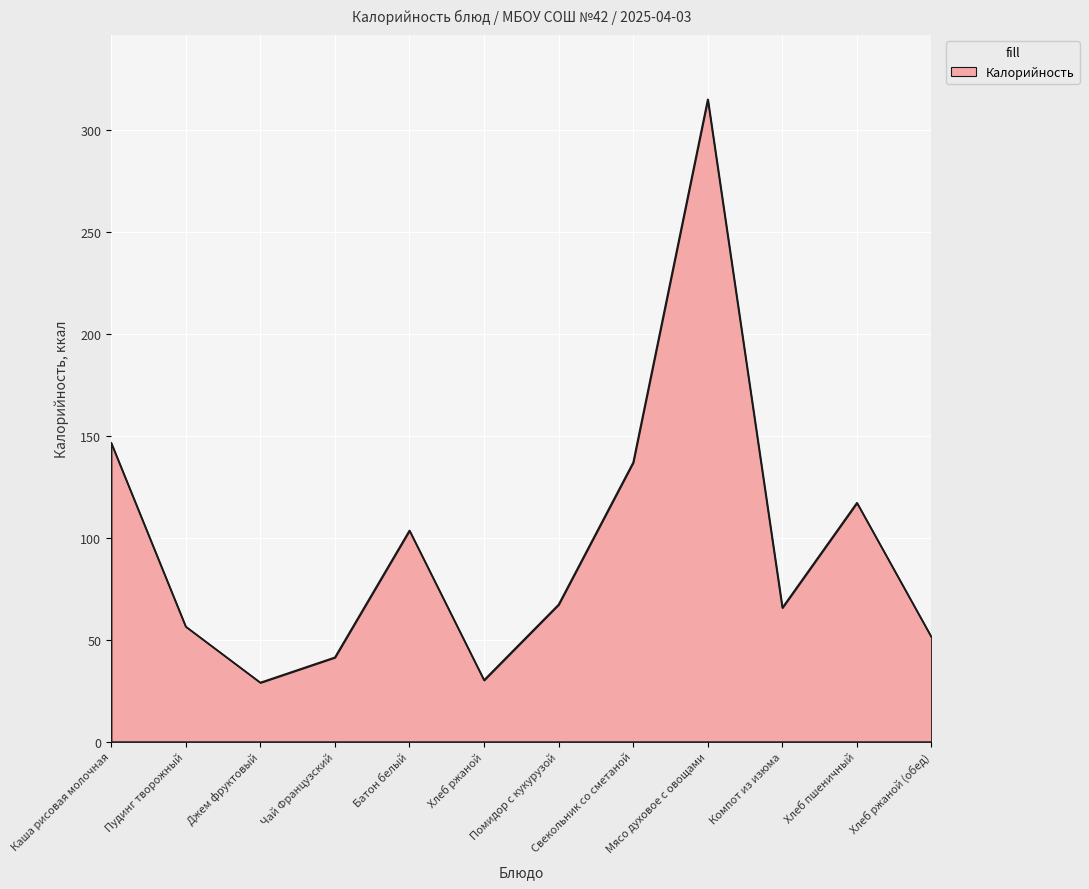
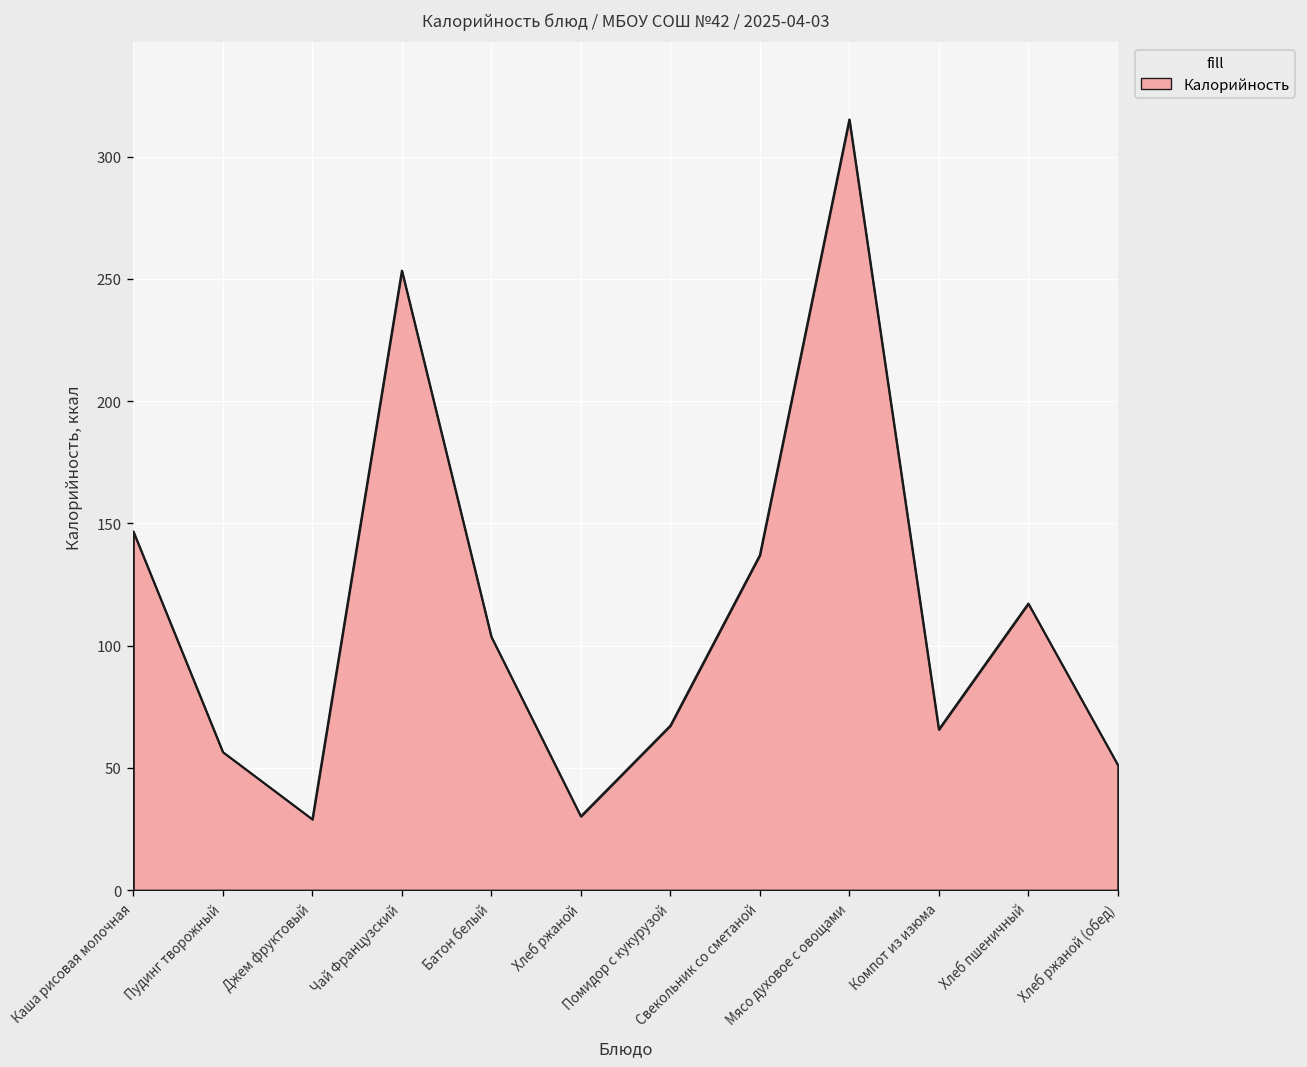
Чай Французский: 41 -> 253
